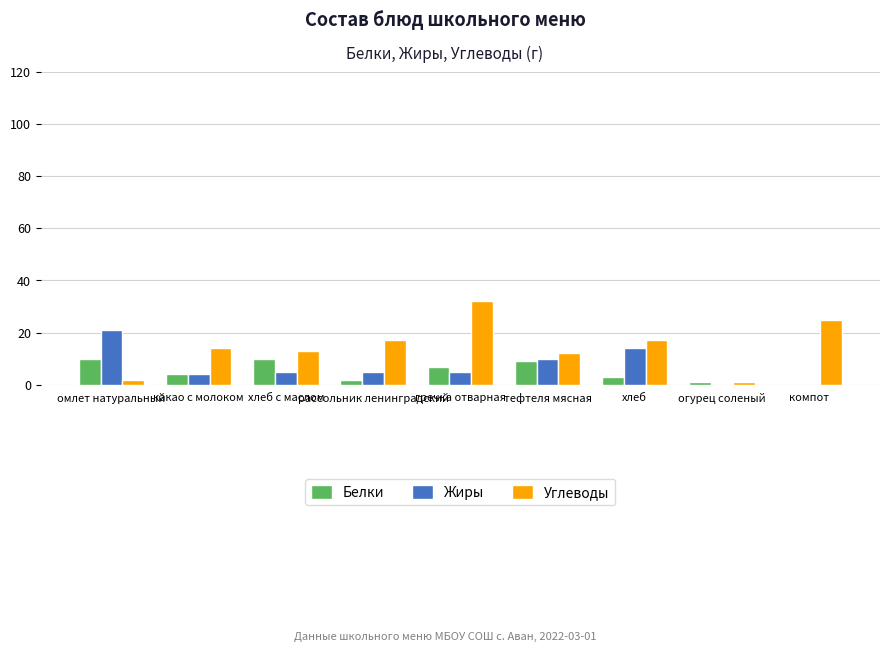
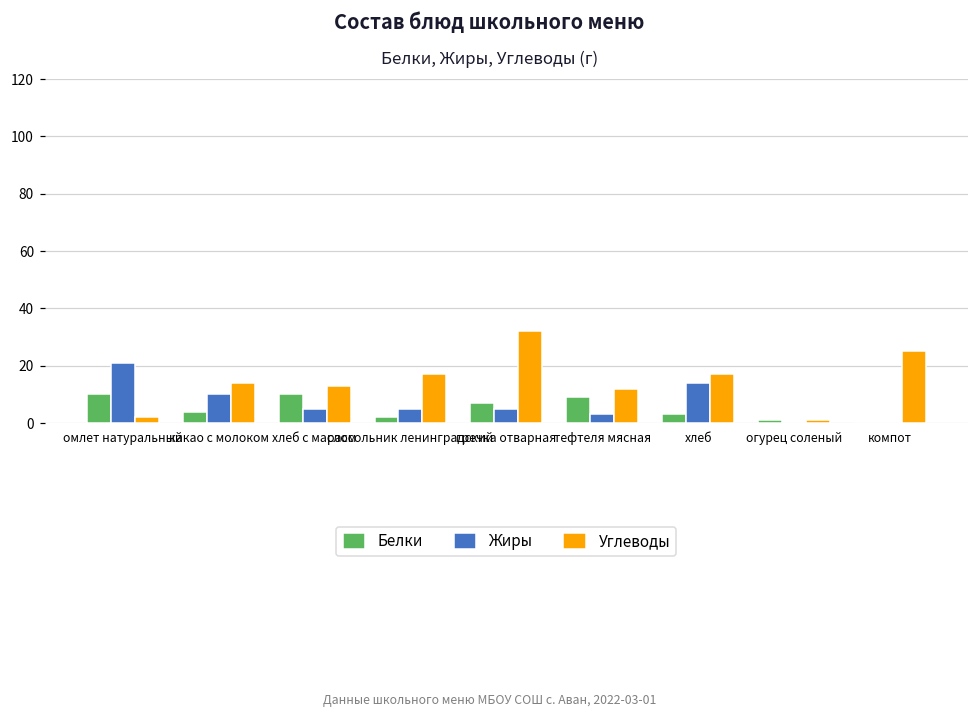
Жиры, какао с молоком: 4 -> 10
Жиры, тефтеля мясная: 10 -> 3
